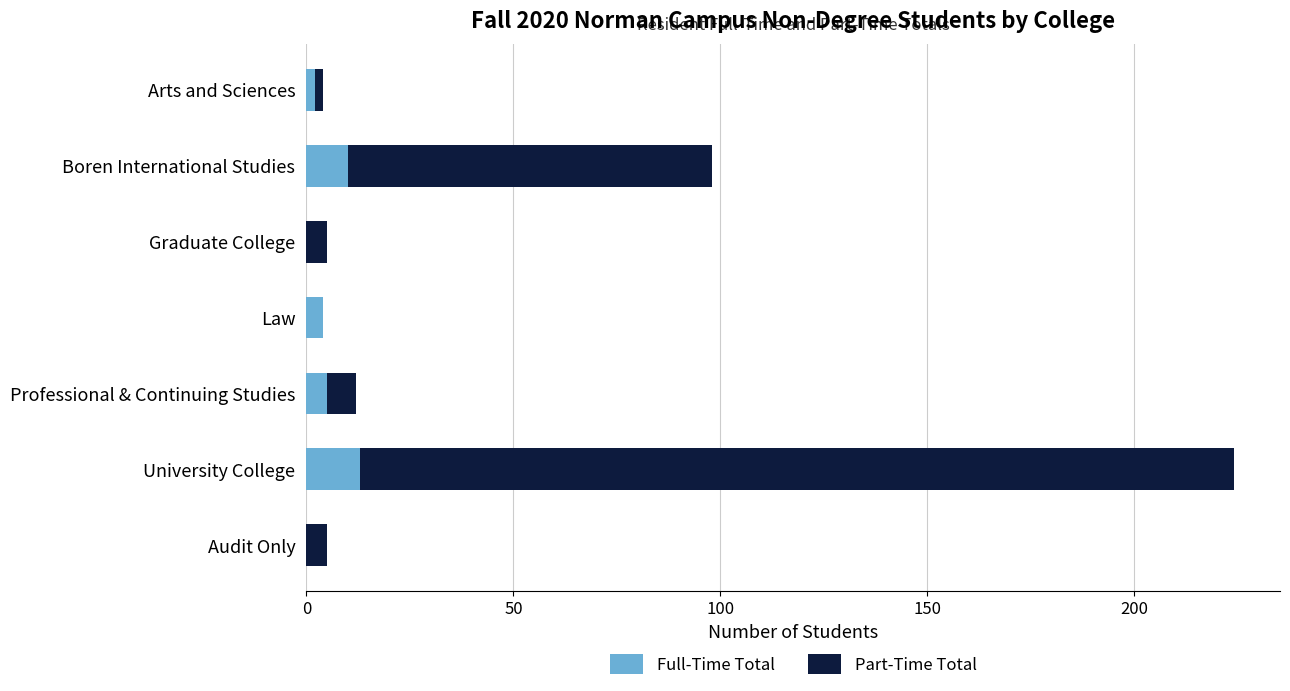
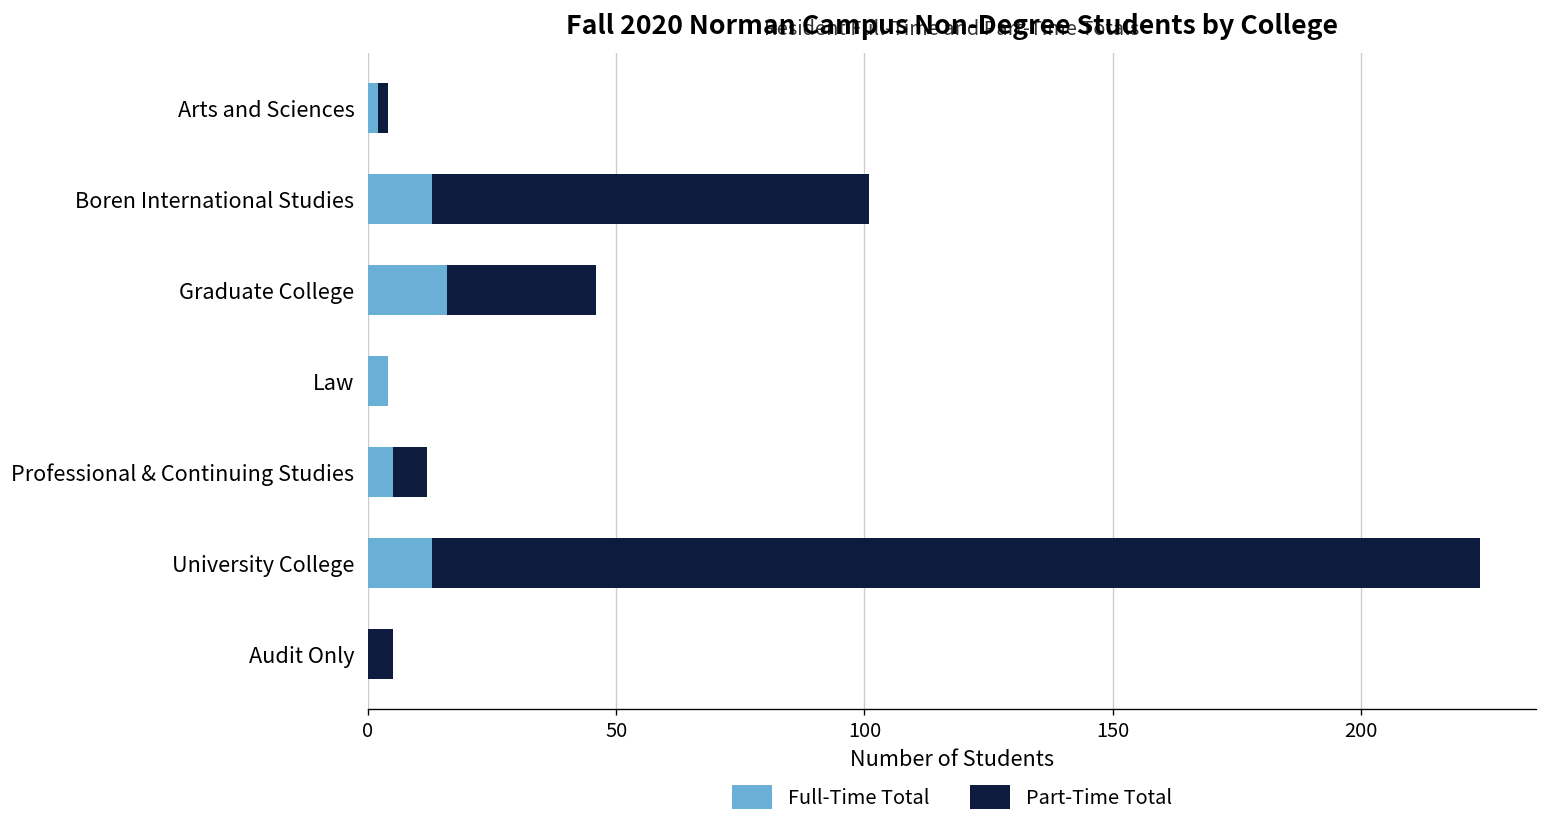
Full-Time Total, Boren International Studies: 10 -> 13
Full-Time Total, Graduate College: 0 -> 16
Part-Time Total, Graduate College: 5 -> 30
